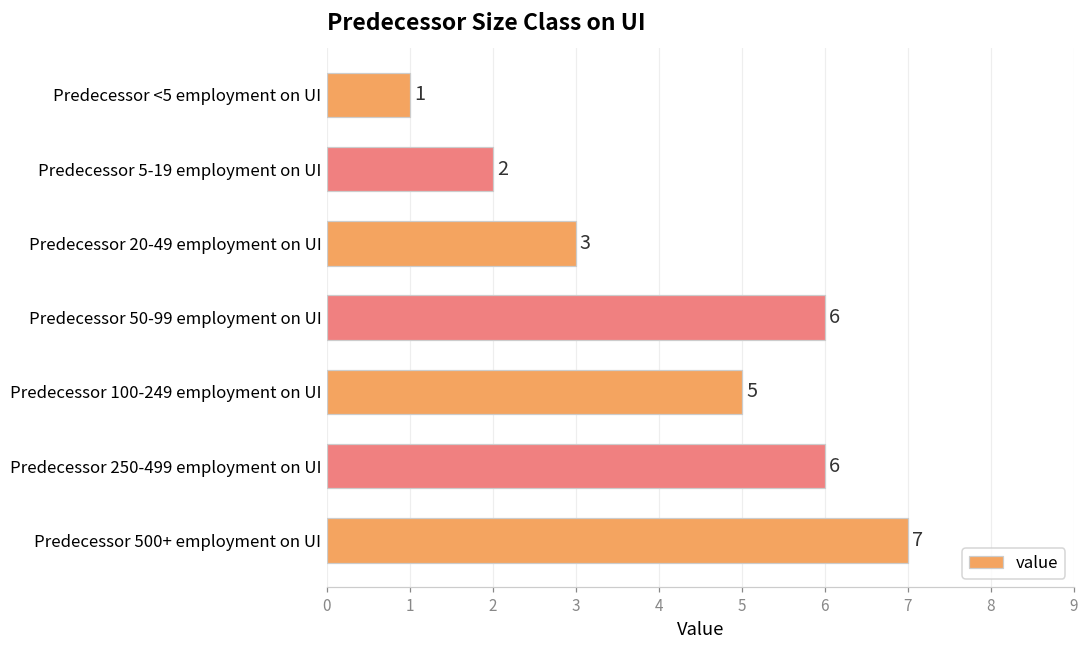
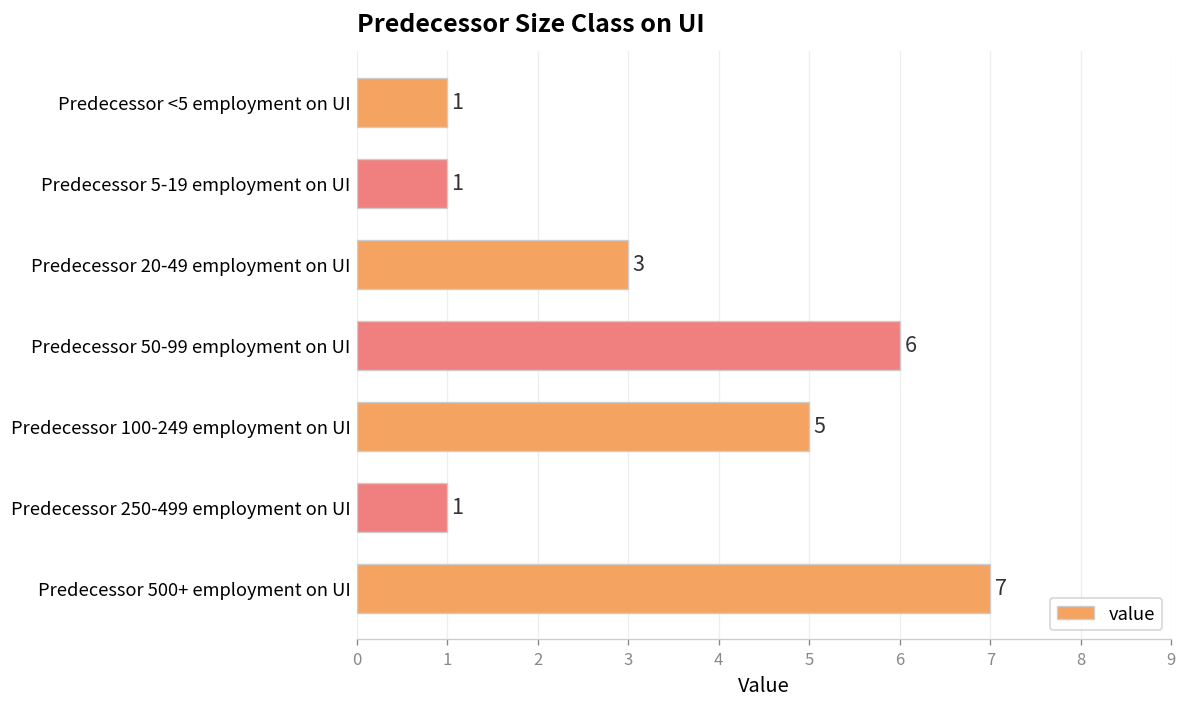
Predecessor 5-19 employment on UI: 2 -> 1
Predecessor 250-499 employment on UI: 6 -> 1
